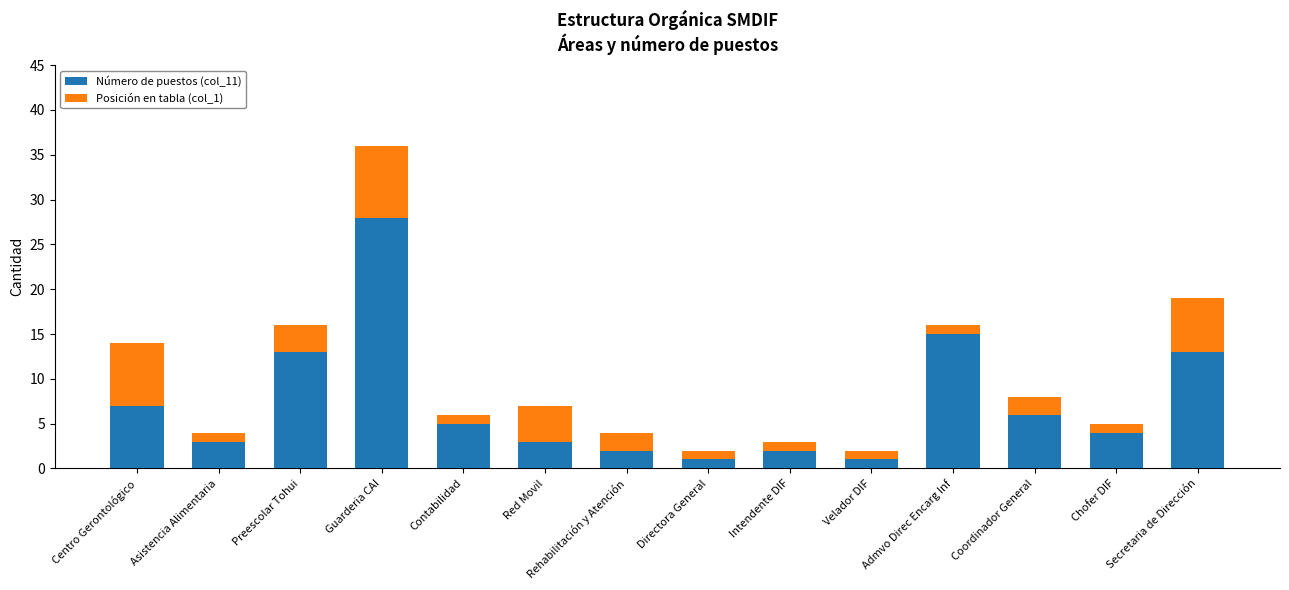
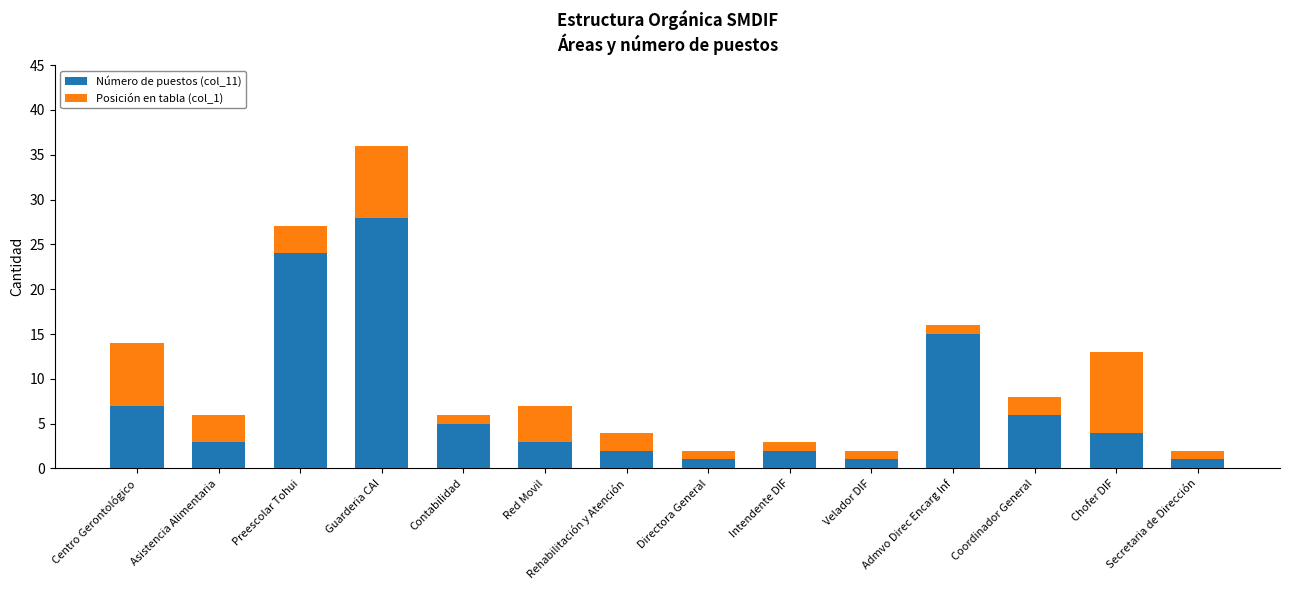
Posición en tabla (col_1), Asistencia Alimentaria: 1 -> 3
Número de puestos (col_11), Preescolar Tohui: 13 -> 24
Posición en tabla (col_1), Chofer DIF: 1 -> 9
Número de puestos (col_11), Secretaria de Dirección: 13 -> 1
Posición en tabla (col_1), Secretaria de Dirección: 6 -> 1
